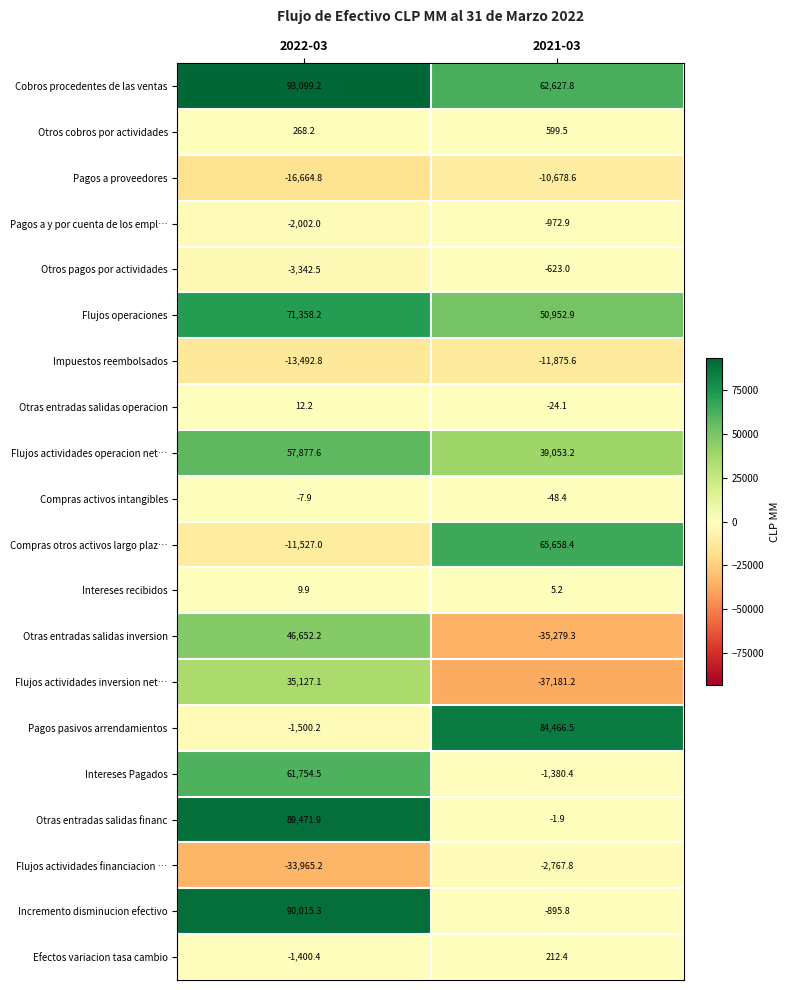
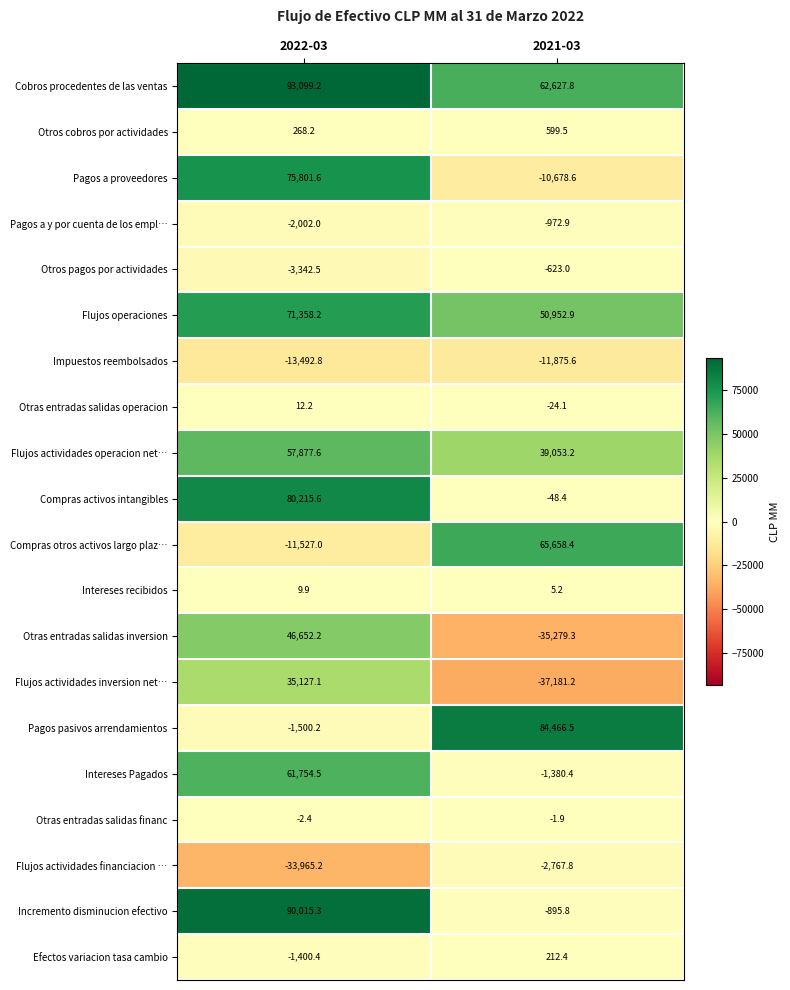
Pagos a proveedores, 2022-03: -16,664.8 -> 75,801.6
Compras activos intangibles, 2022-03: -7.9 -> 80,215.6
Otras entradas salidas financ, 2022-03: 89,471.9 -> -2.4
